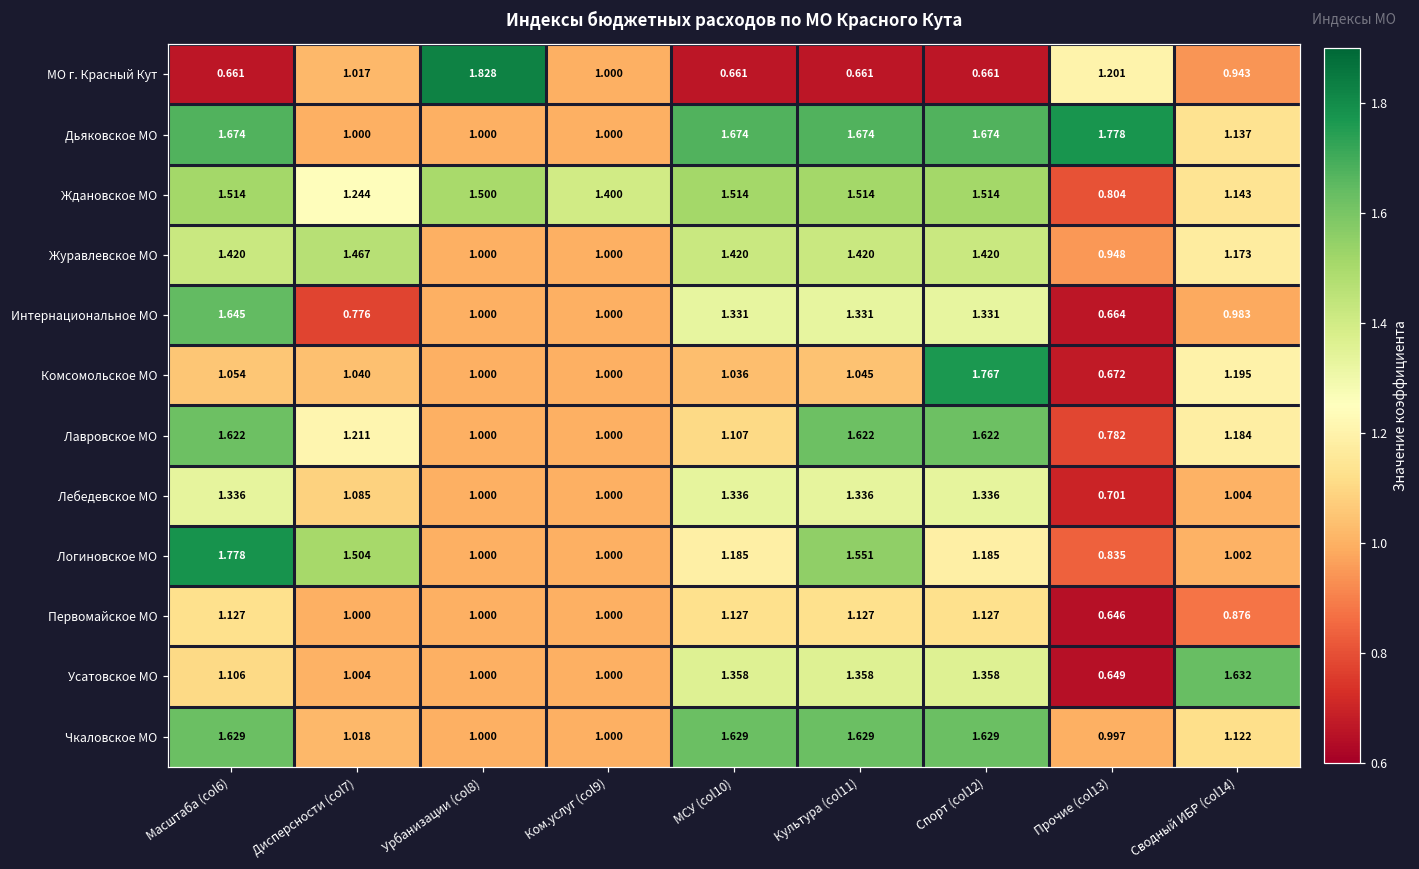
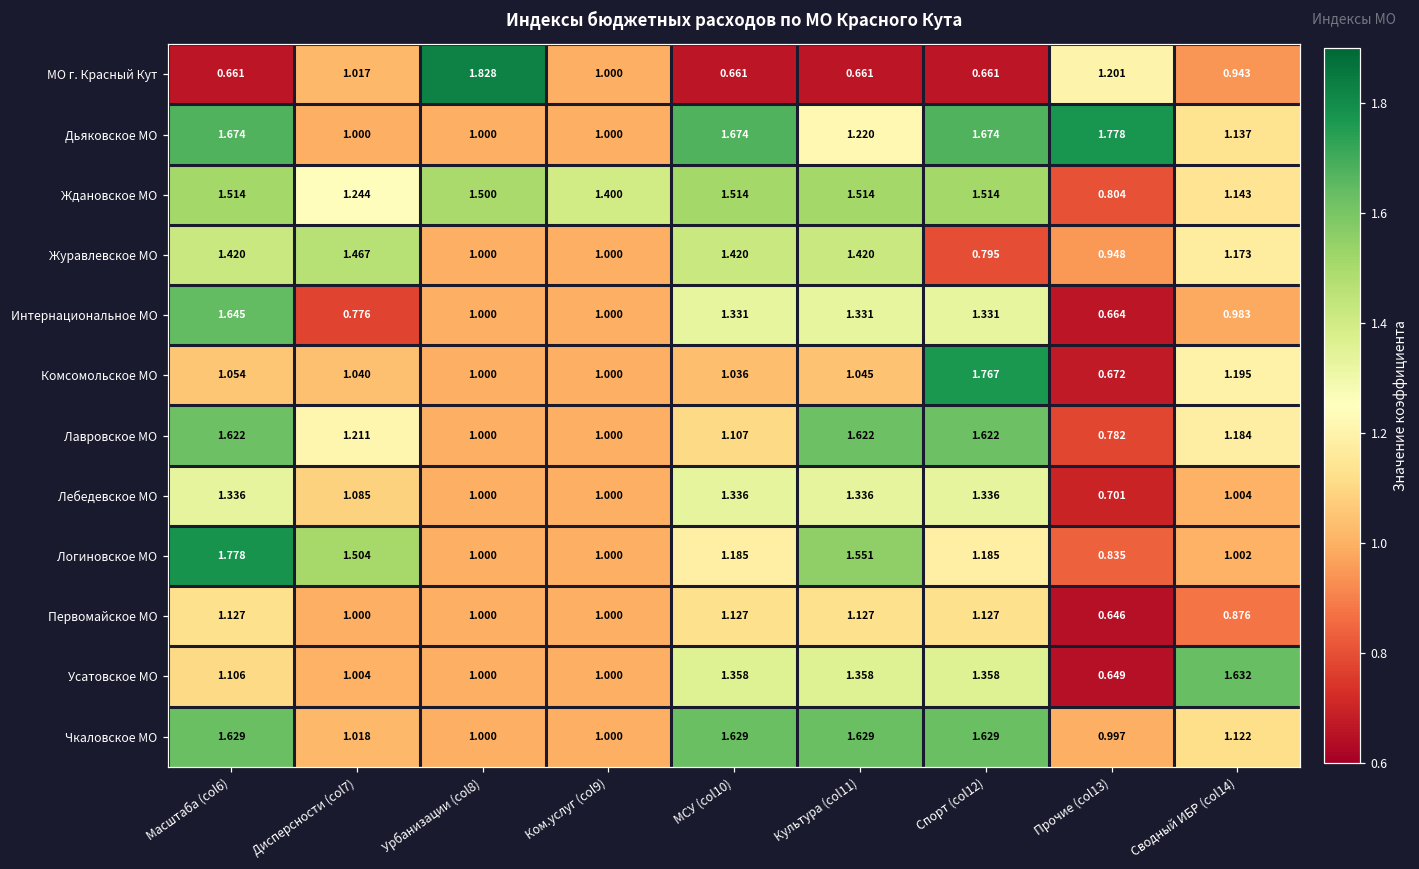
Дьяковское МО, Культура (col11): 1.674 -> 1.220
Журавлевское МО, Спорт (col12): 1.420 -> 0.795
